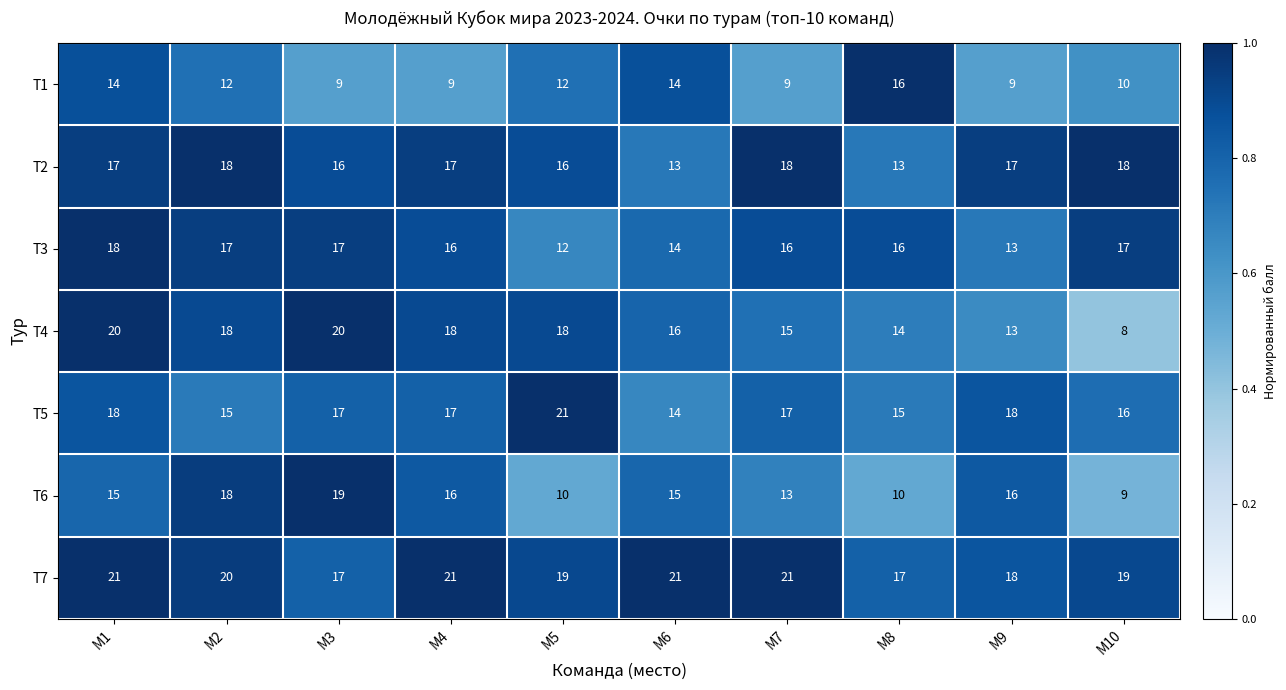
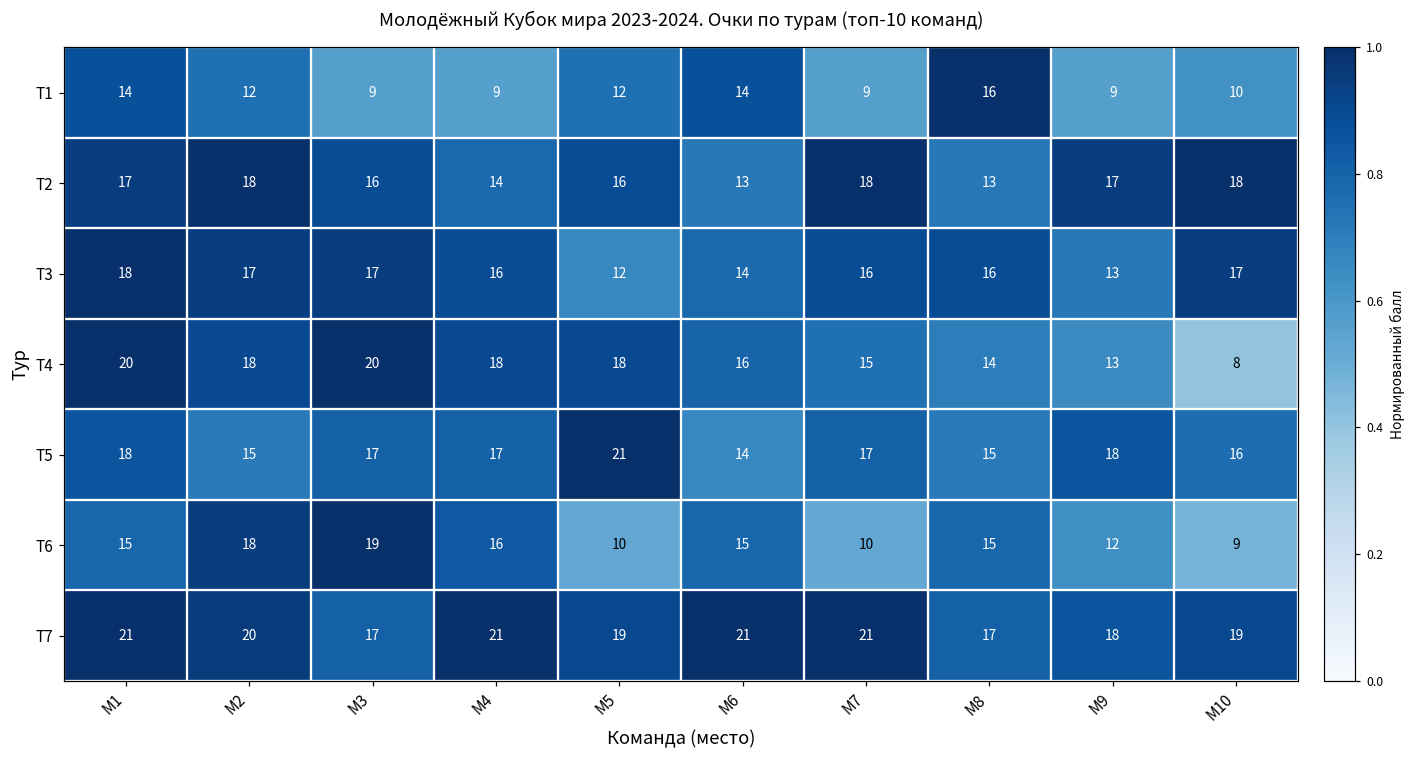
T2, М4: 17 -> 14
T6, М7: 13 -> 10
T6, М8: 10 -> 15
T6, М9: 16 -> 12
